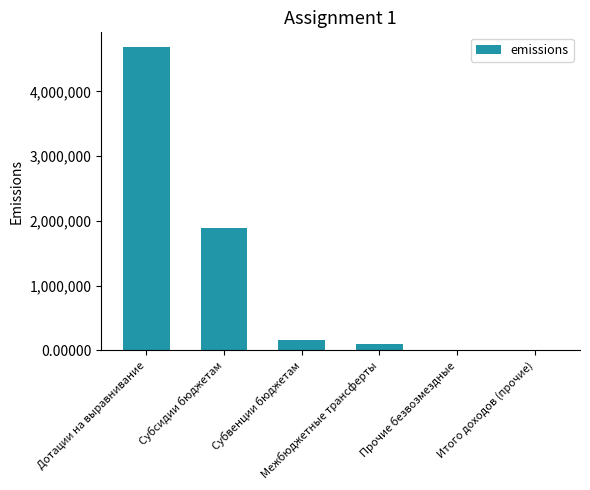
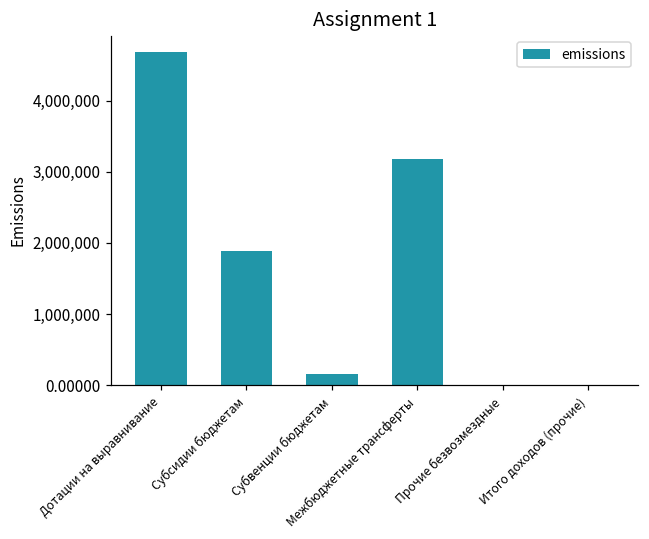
Межбюджетные трансферты: 100,000 -> 3,200,000
